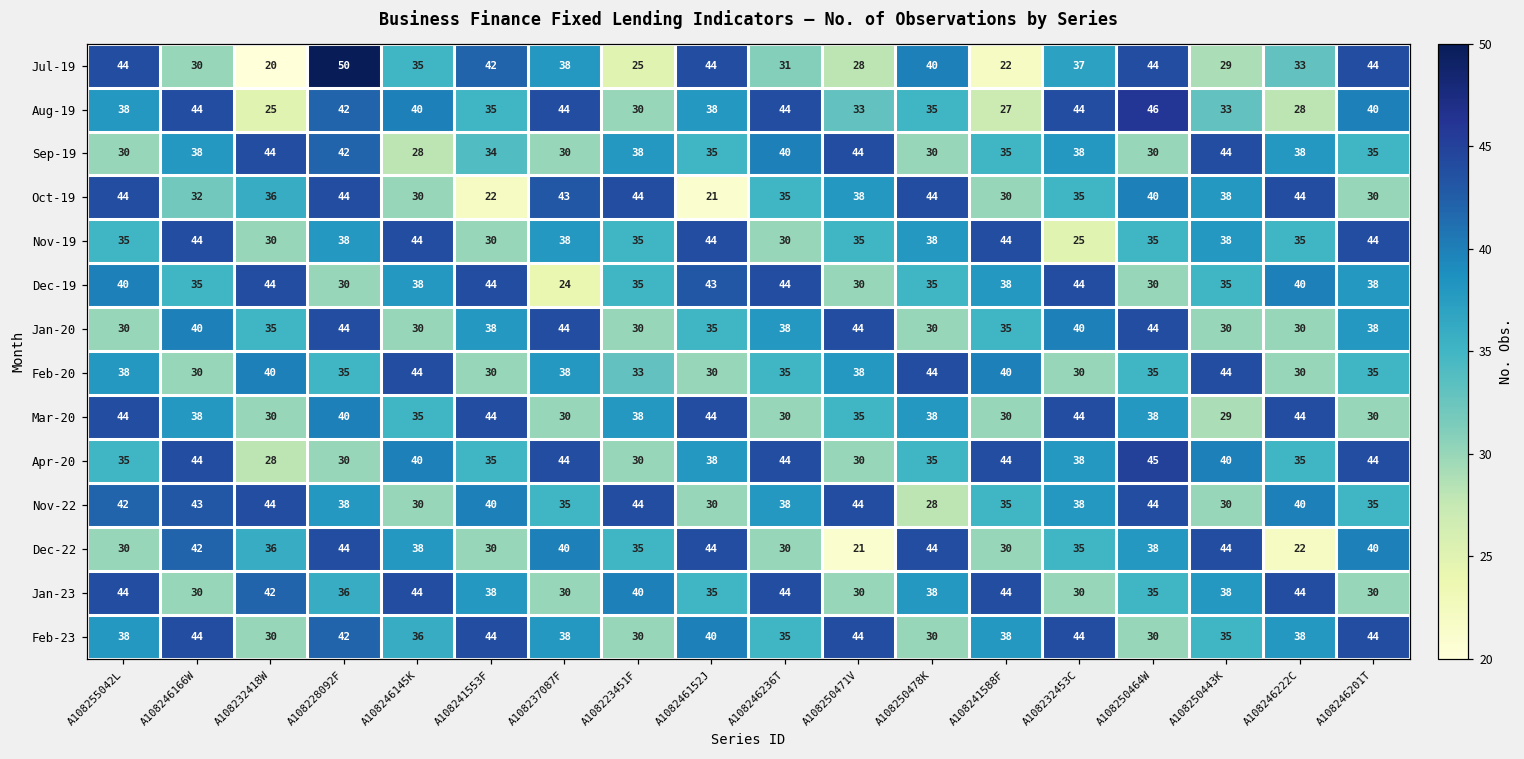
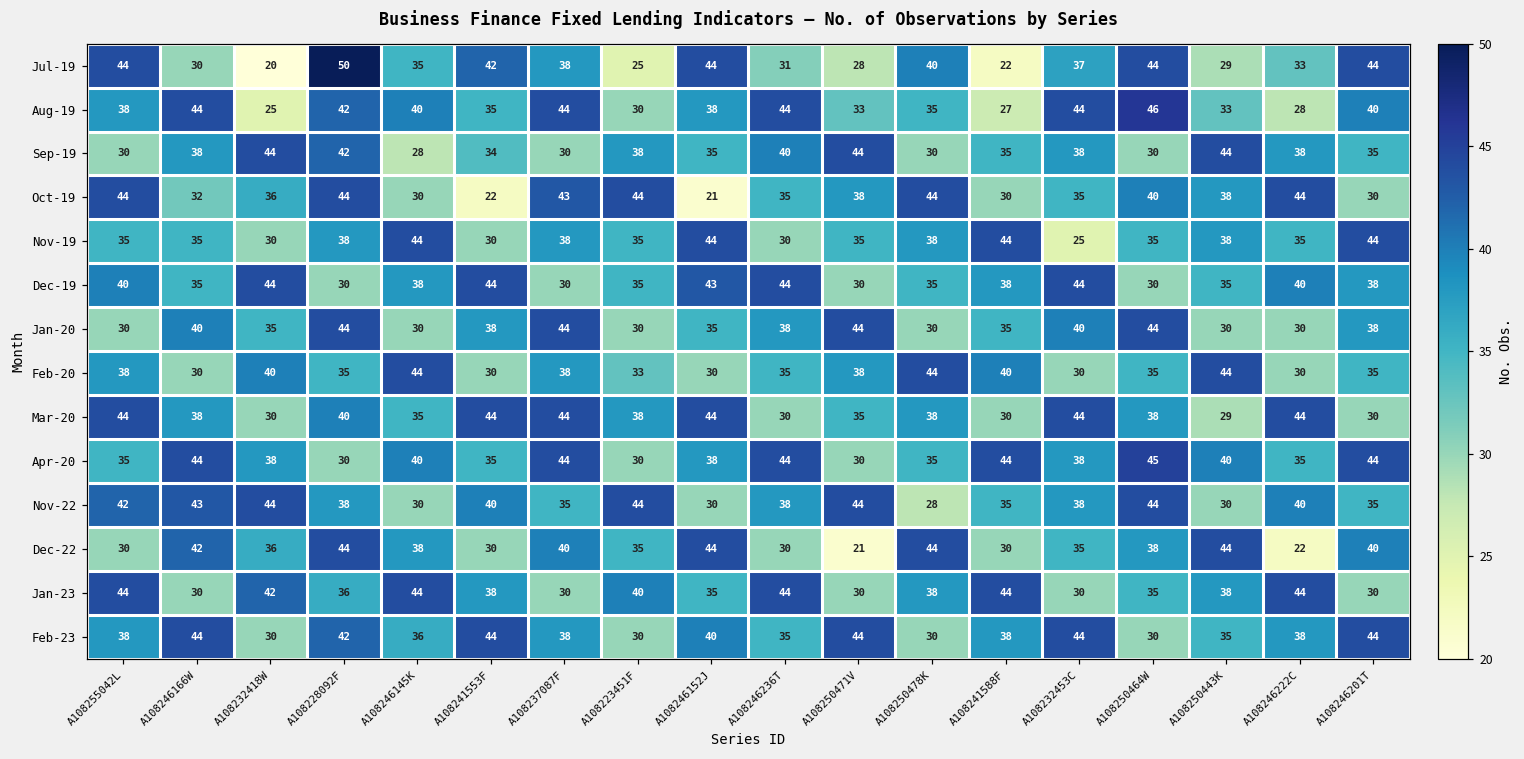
Nov-19, A108246166W: 44 -> 35
Dec-19, A108237087F: 24 -> 30
Mar-20, A108237087F: 30 -> 44
Apr-20, A108232418W: 28 -> 38
